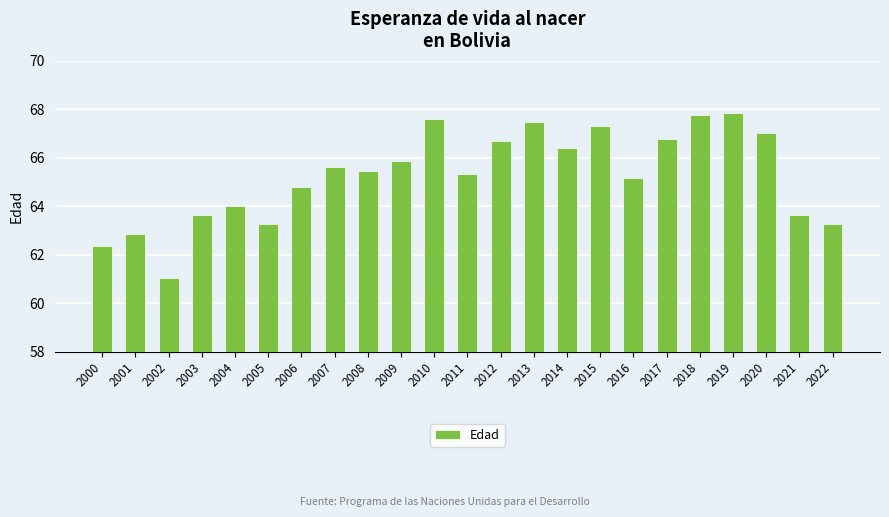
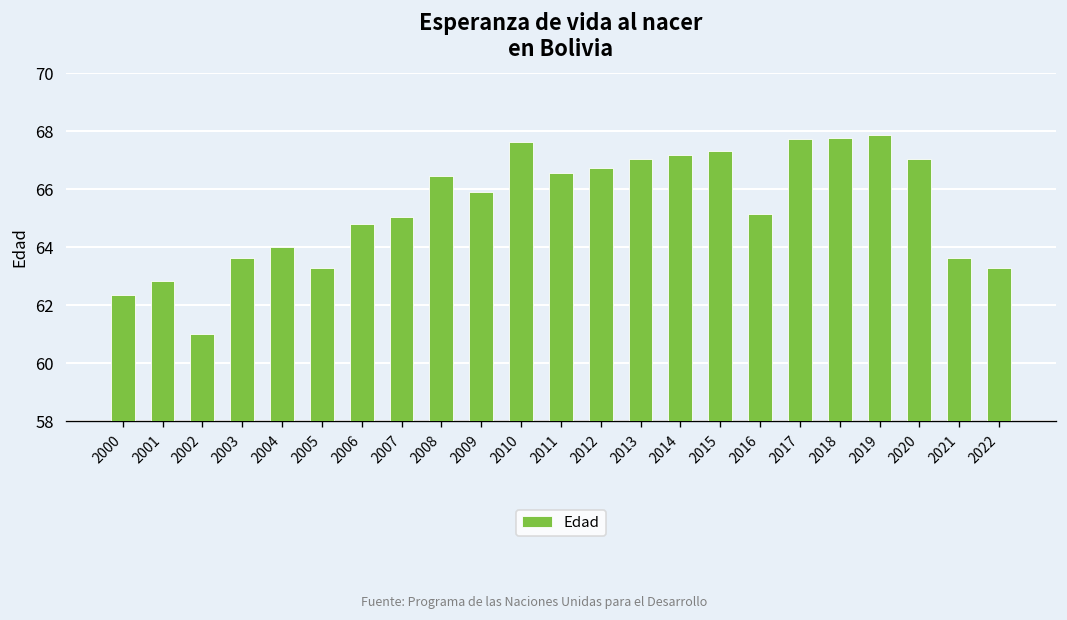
2007: 65.6 -> 65.0
2008: 65.4 -> 66.5
2011: 65.4 -> 66.5
2013: 67.5 -> 67.0
2014: 66.4 -> 67.2
2017: 66.8 -> 67.7
